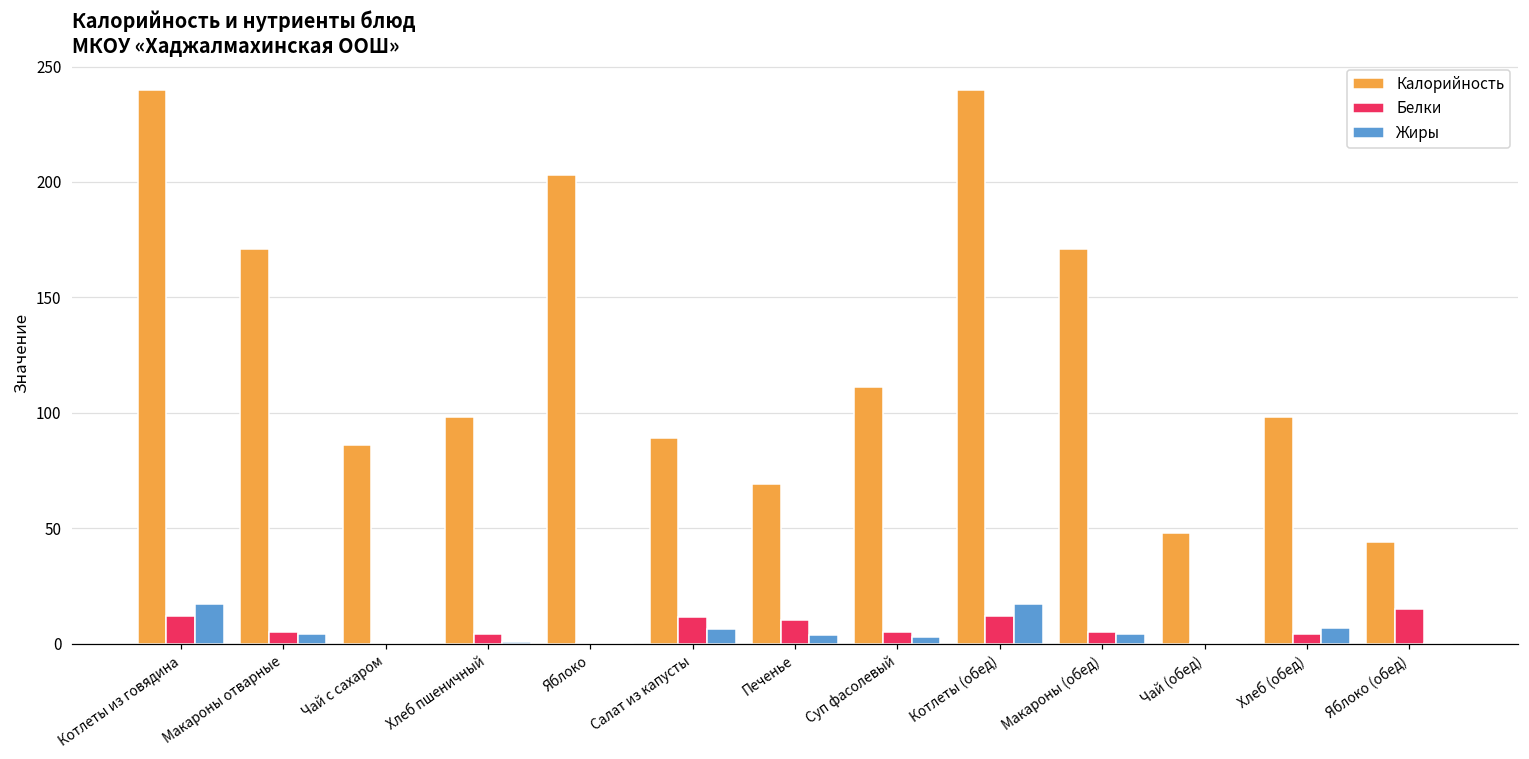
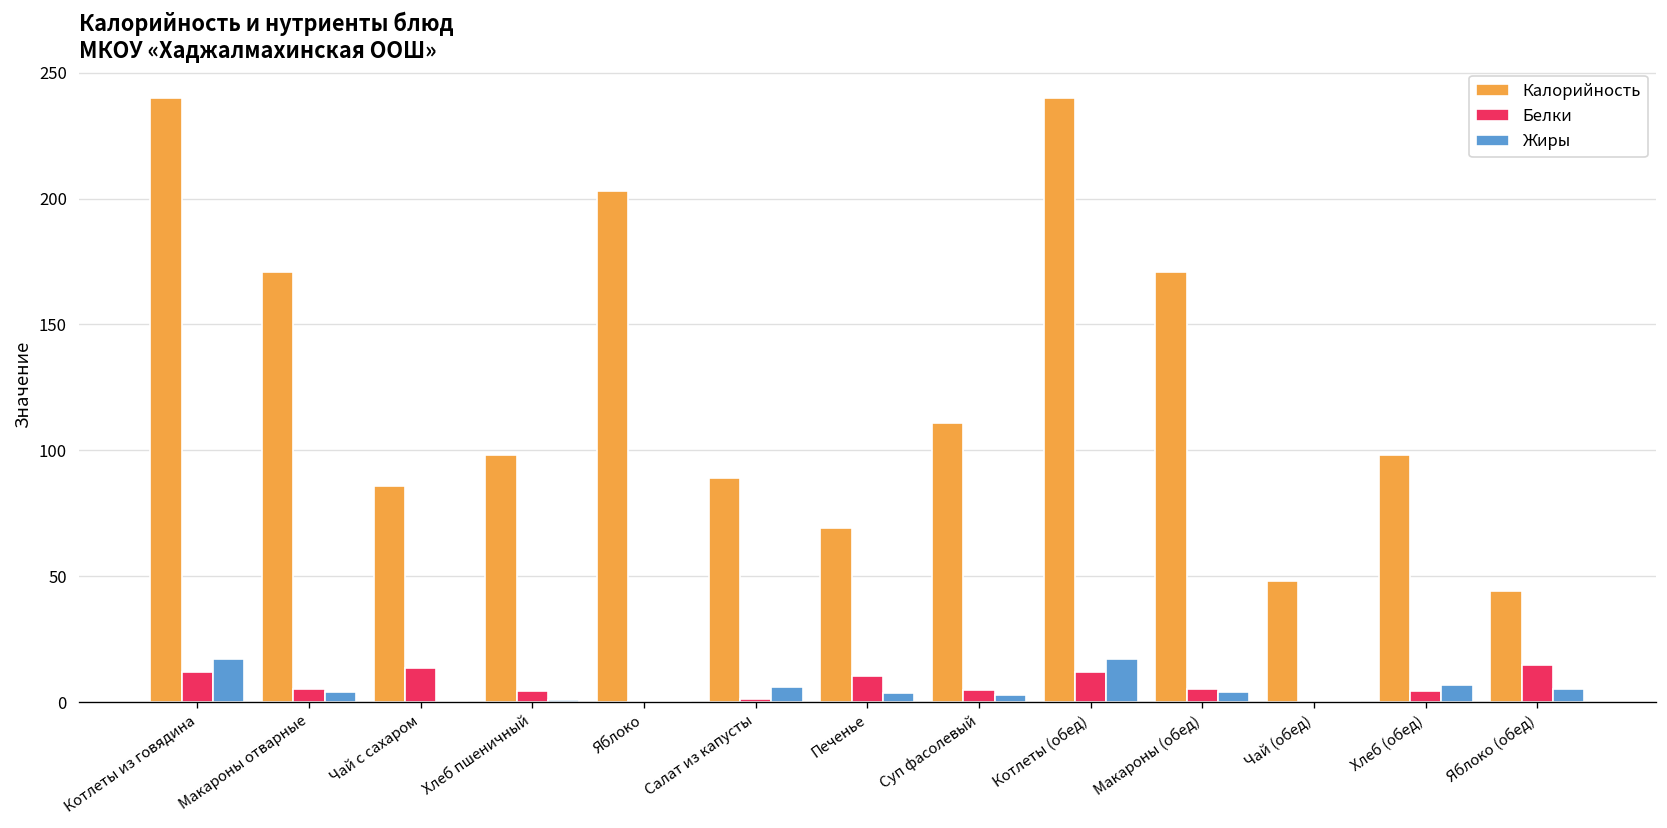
Белки, Чай с сахаром: 0 -> 14
Белки, Салат из капусты: 11 -> 1
Жиры, Яблоко (обед): 0 -> 5
